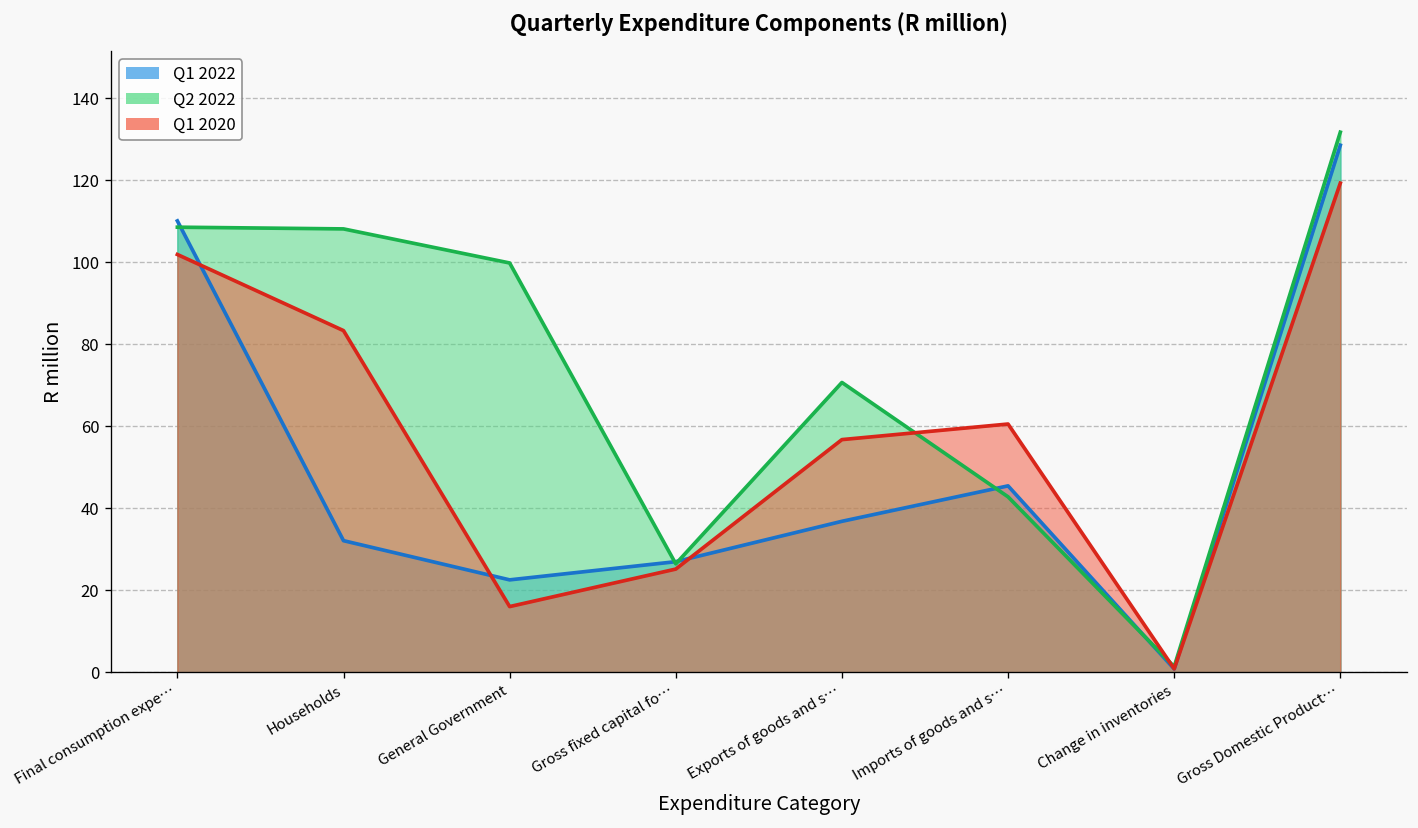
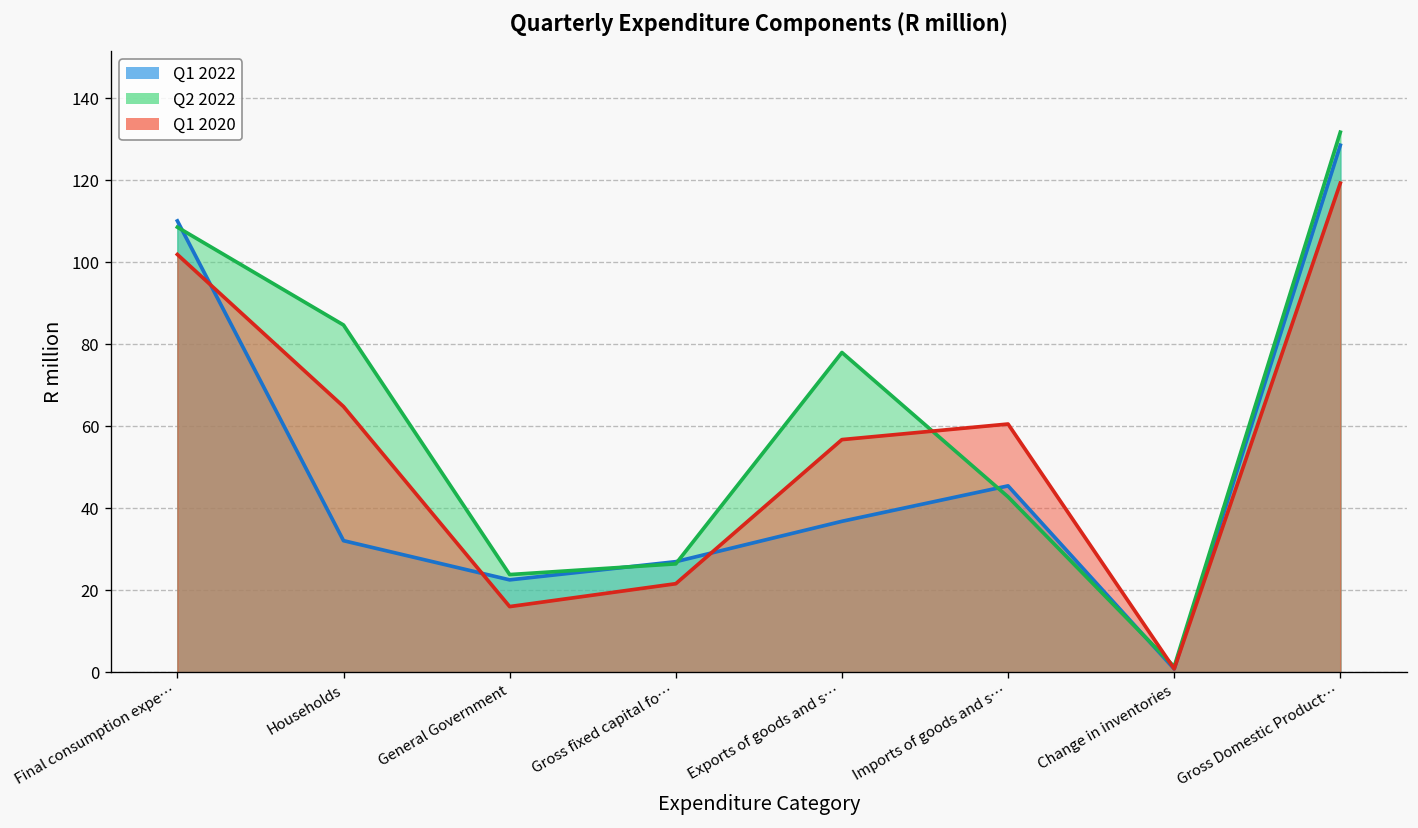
Q2 2022, Households: 108 -> 85
Q1 2020, Households: 83 -> 65
Q2 2022, General Government: 100 -> 24
Q1 2020, Gross fixed capital fo…: 25 -> 22
Q2 2022, Exports of goods and s…: 71 -> 78
